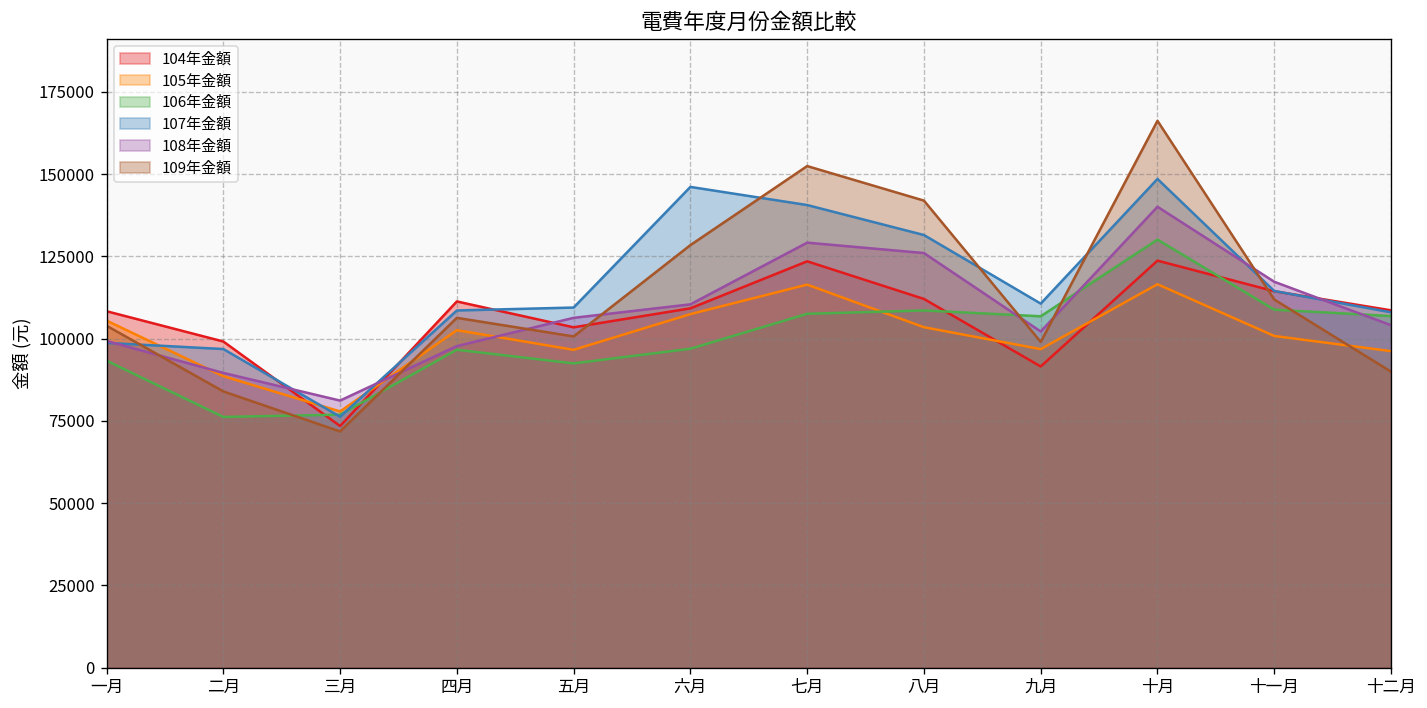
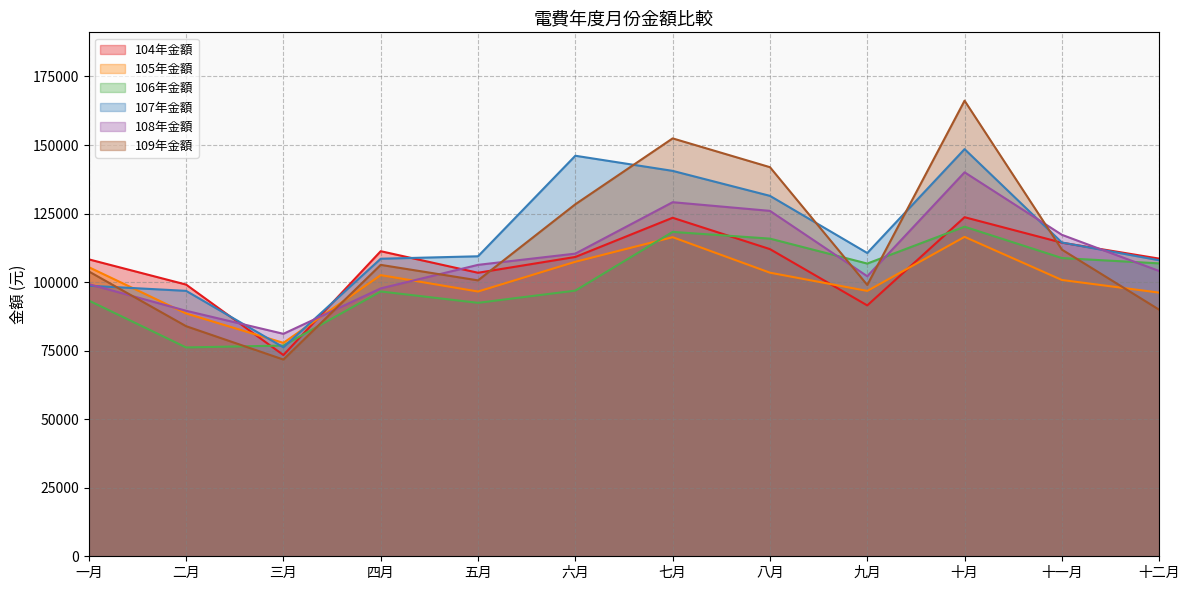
106年金額, 七月: 108000 -> 118000
106年金額, 八月: 109000 -> 116000
106年金額, 十月: 130000 -> 120000
